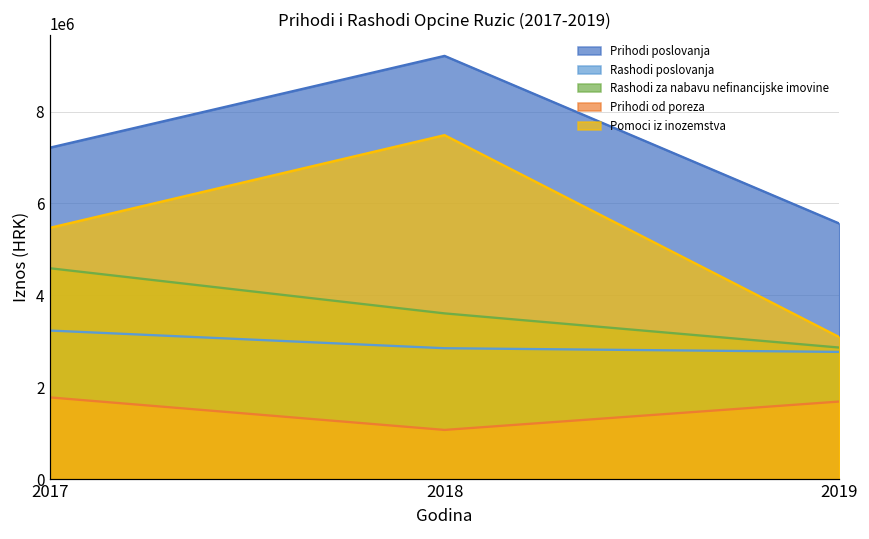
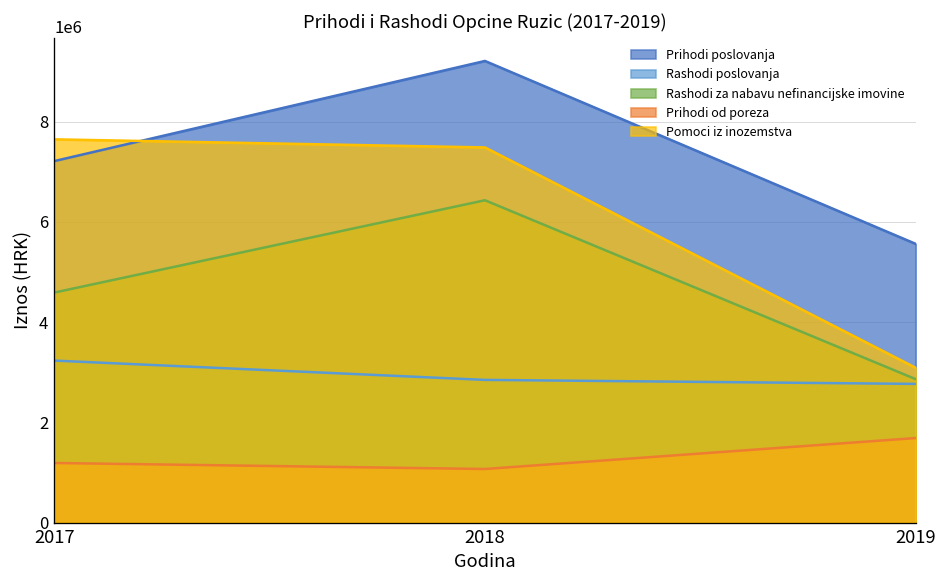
Prihodi od poreza, 2017: 1800000 -> 1200000
Pomoci iz inozemstva, 2017: 5500000 -> 7600000
Rashodi za nabavu nefinancijske imovine, 2018: 3600000 -> 6400000
